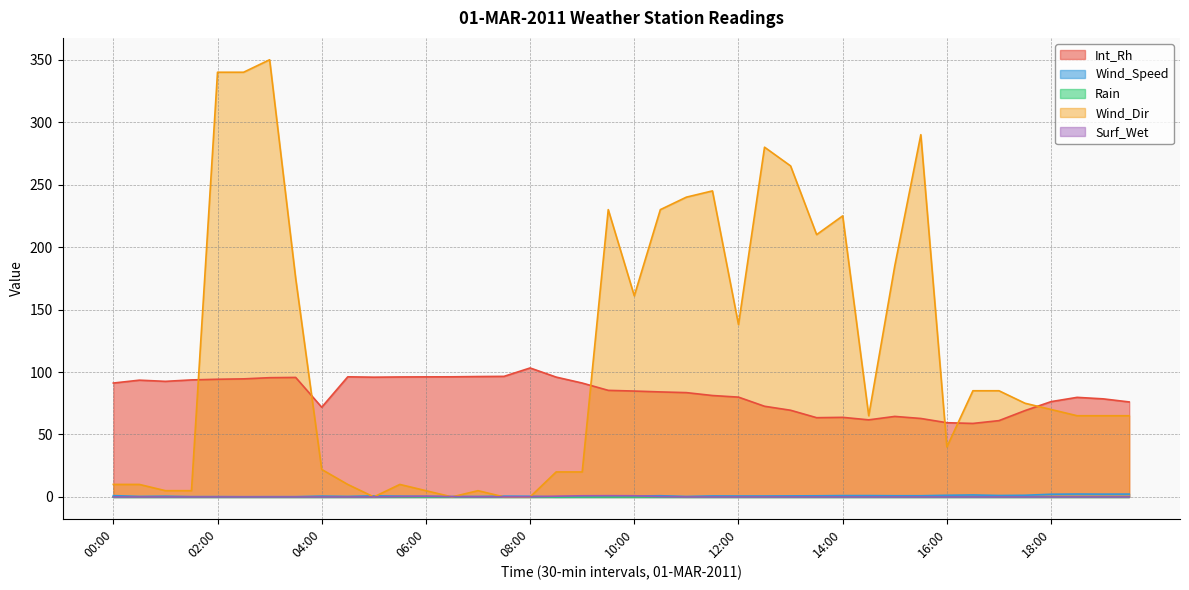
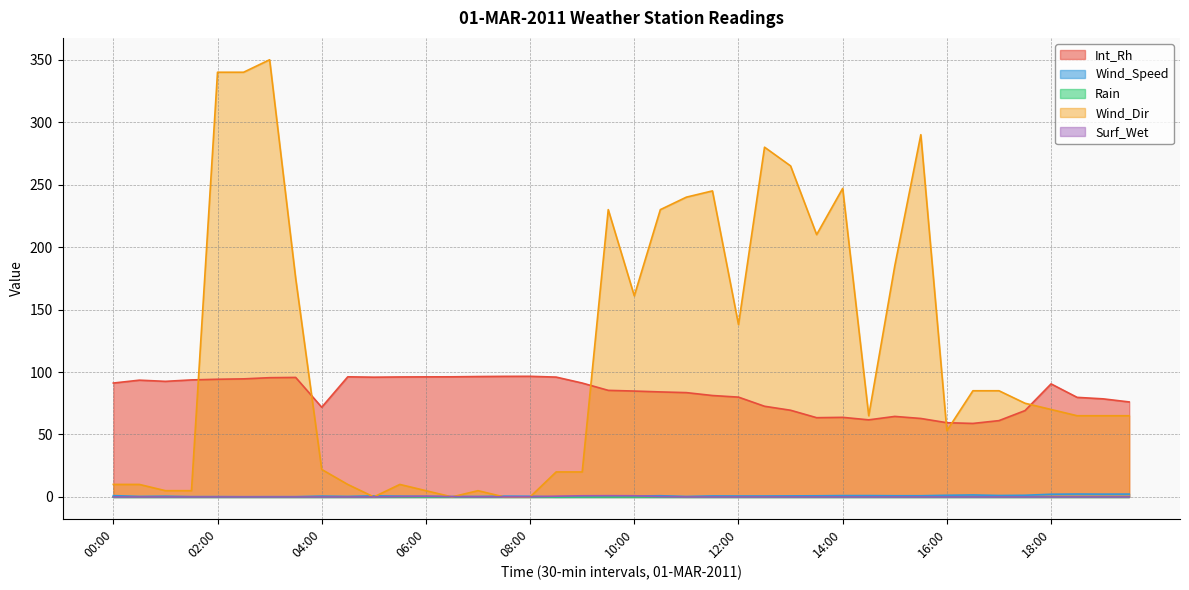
Int_Rh, 08:00: 103 -> 97
Wind_Dir, 14:00: 225 -> 247
Wind_Dir, 16:00: 40 -> 53
Int_Rh, 18:00: 76 -> 90
